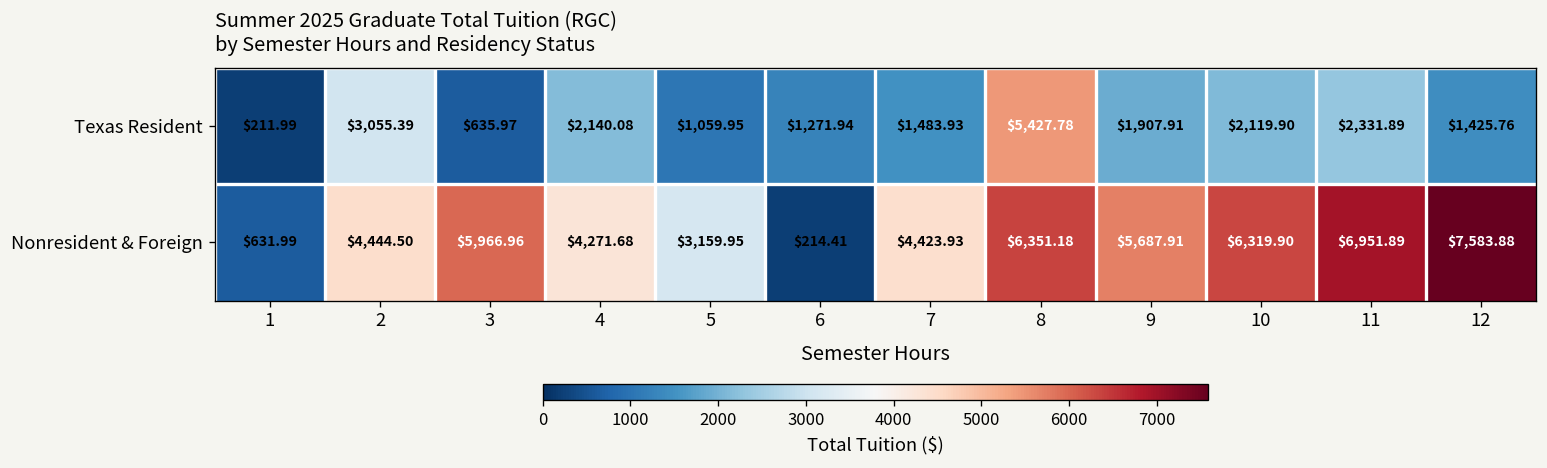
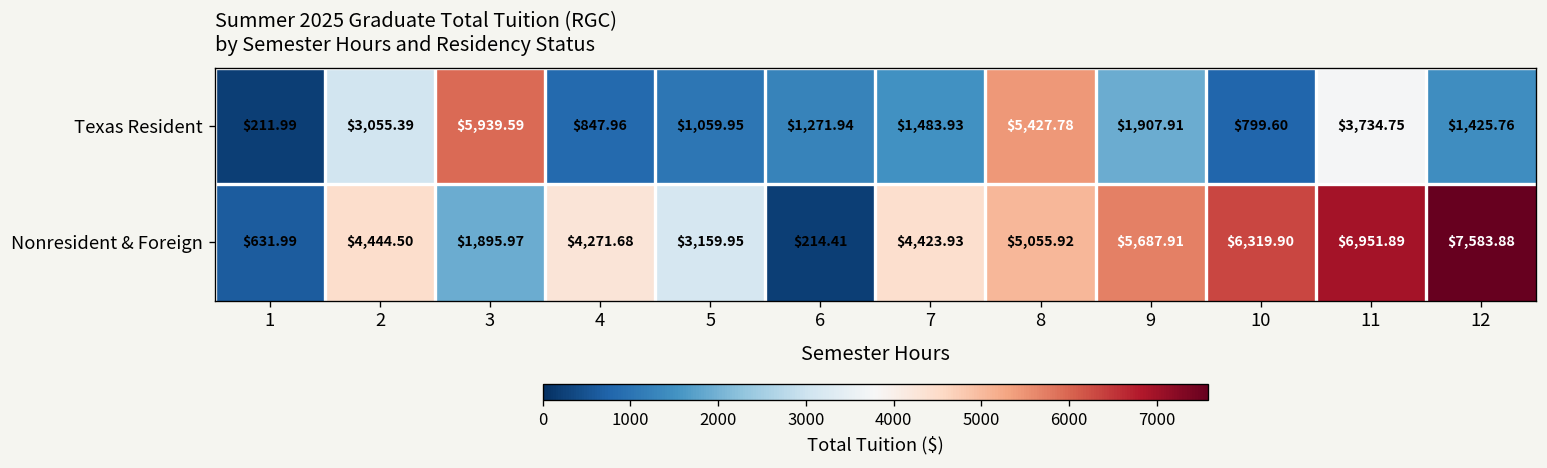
Texas Resident, 3: $635.97 -> $5,939.59
Texas Resident, 4: $2,140.08 -> $847.96
Texas Resident, 10: $2,119.90 -> $799.60
Texas Resident, 11: $2,331.89 -> $3,734.75
Nonresident & Foreign, 3: $5,966.96 -> $1,895.97
Nonresident & Foreign, 8: $6,351.18 -> $5,055.92
